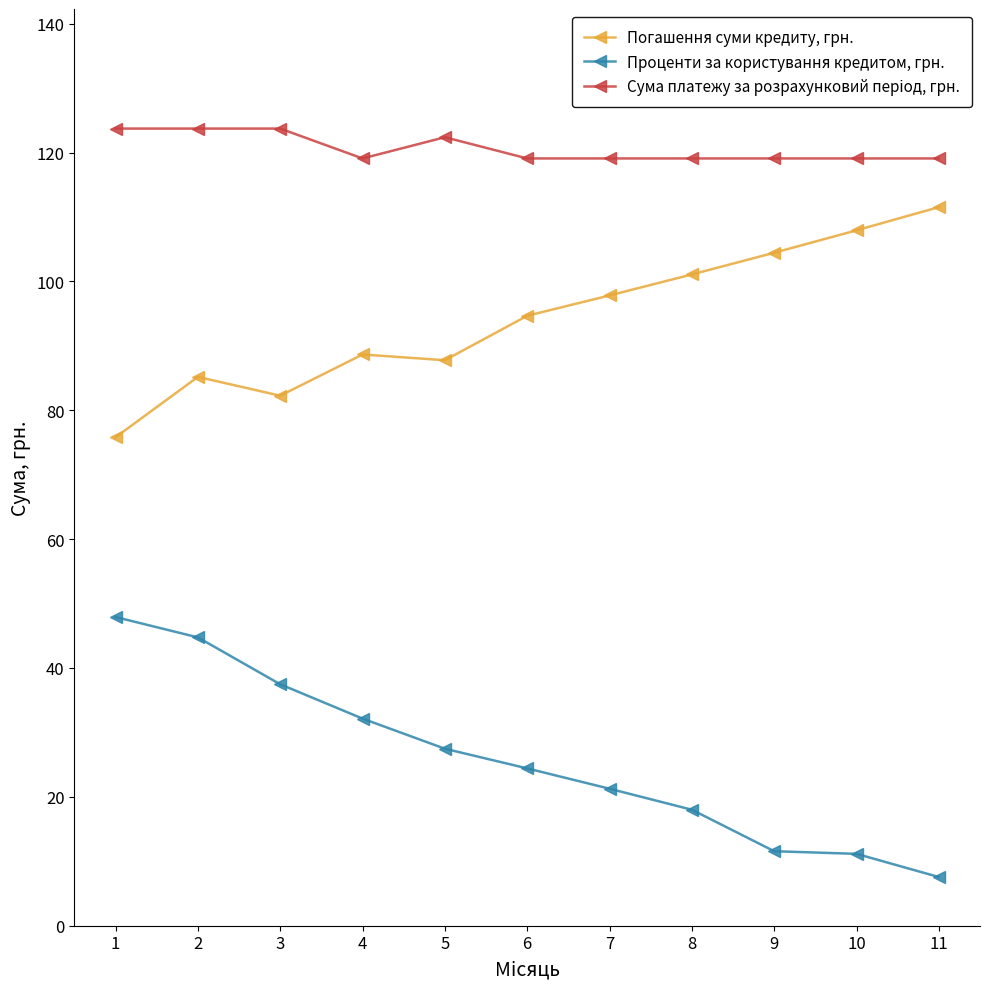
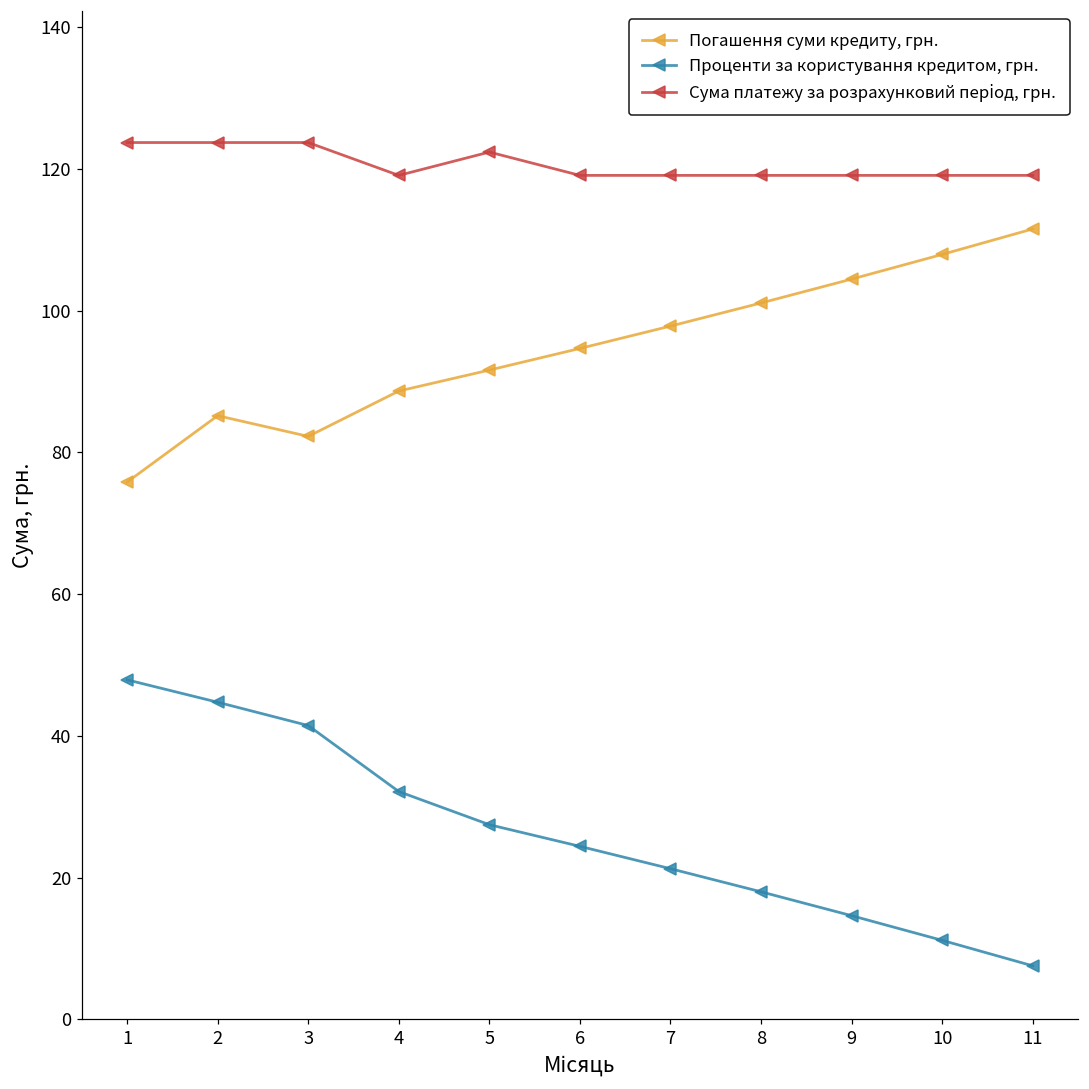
Проценти за користування кредитом, грн., 3: 37 -> 41
Погашення суми кредиту, грн., 5: 88 -> 92
Проценти за користування кредитом, грн., 9: 12 -> 15
